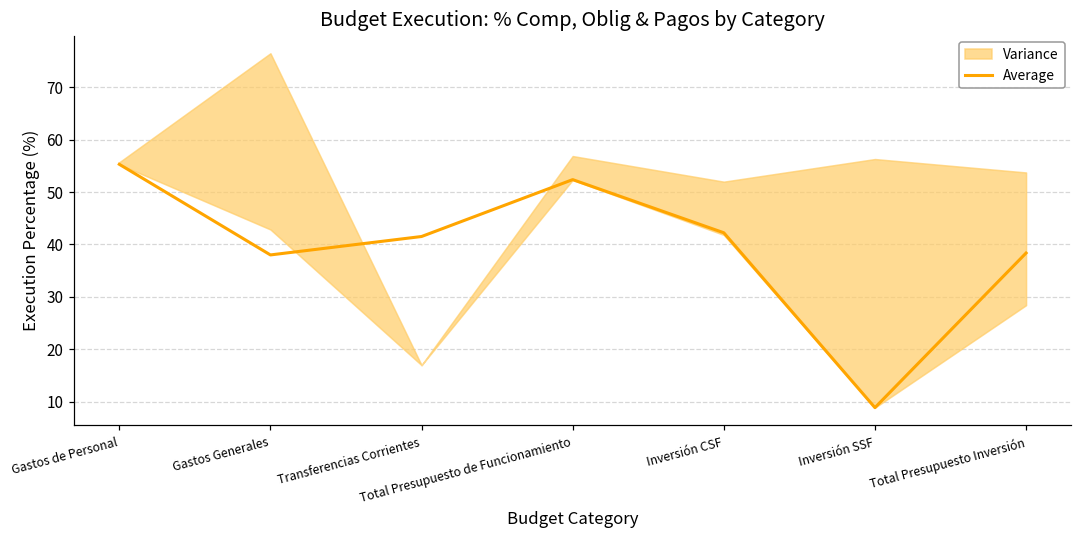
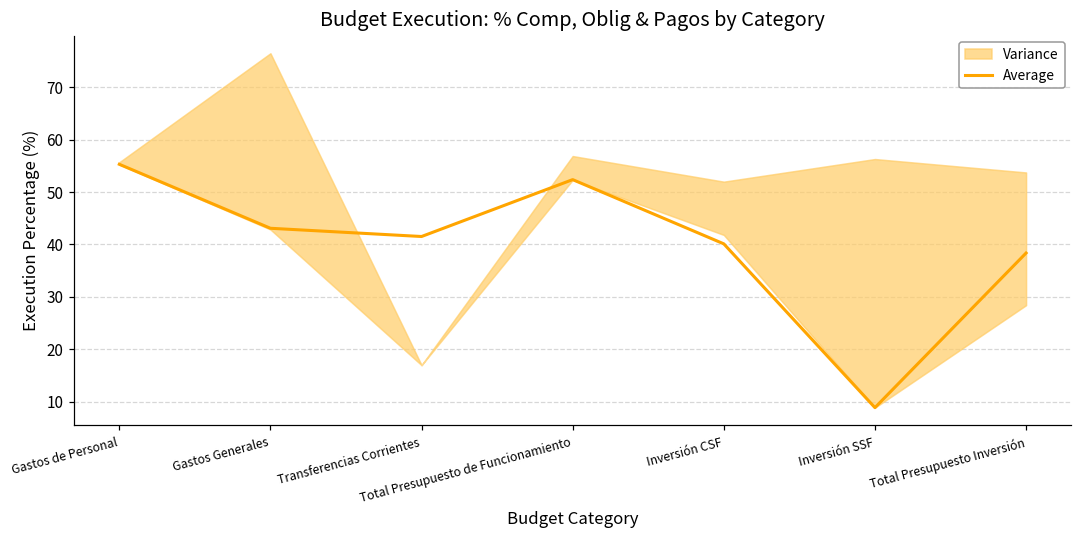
Average, Gastos Generales: 38 -> 43
Average, Inversión CSF: 42 -> 40
